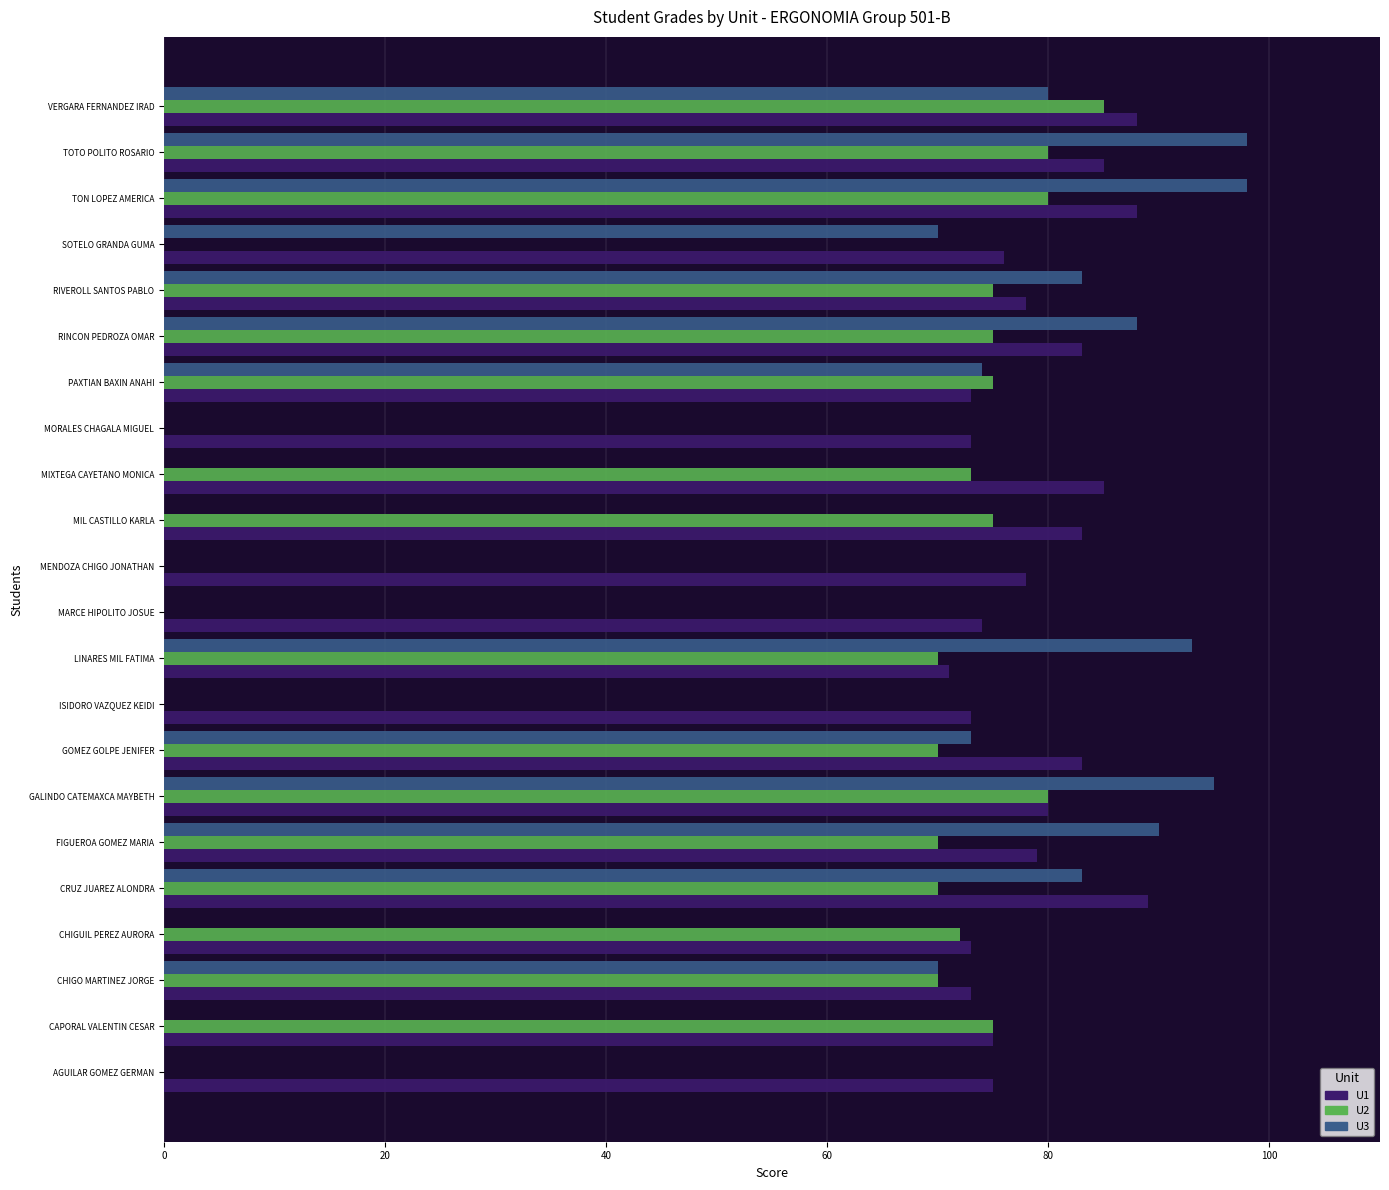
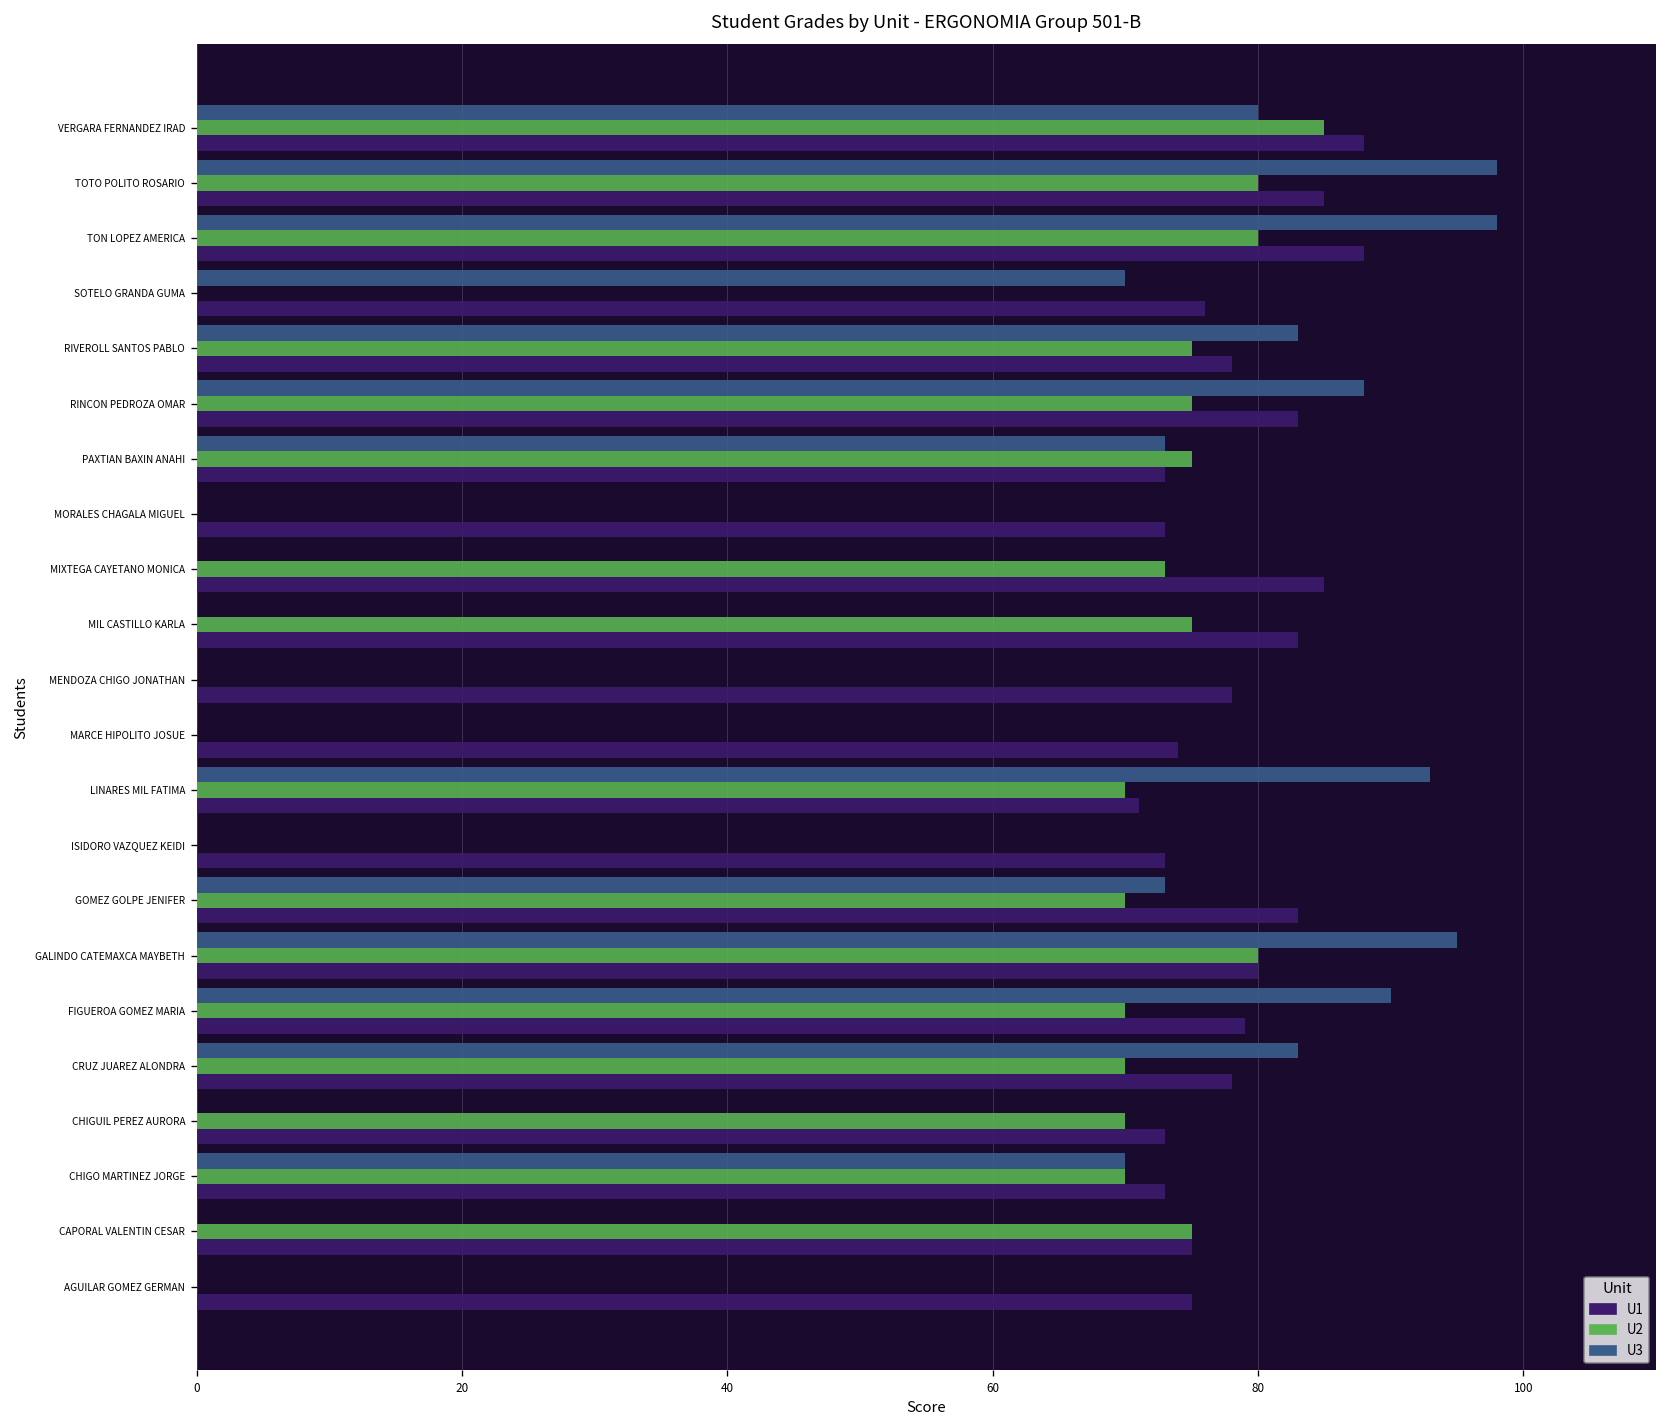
U3, PAXTIAN BAXIN ANAHI: 74 -> 73
U1, CRUZ JUAREZ ALONDRA: 89 -> 78
U2, CHIGUIL PEREZ AURORA: 72 -> 70
